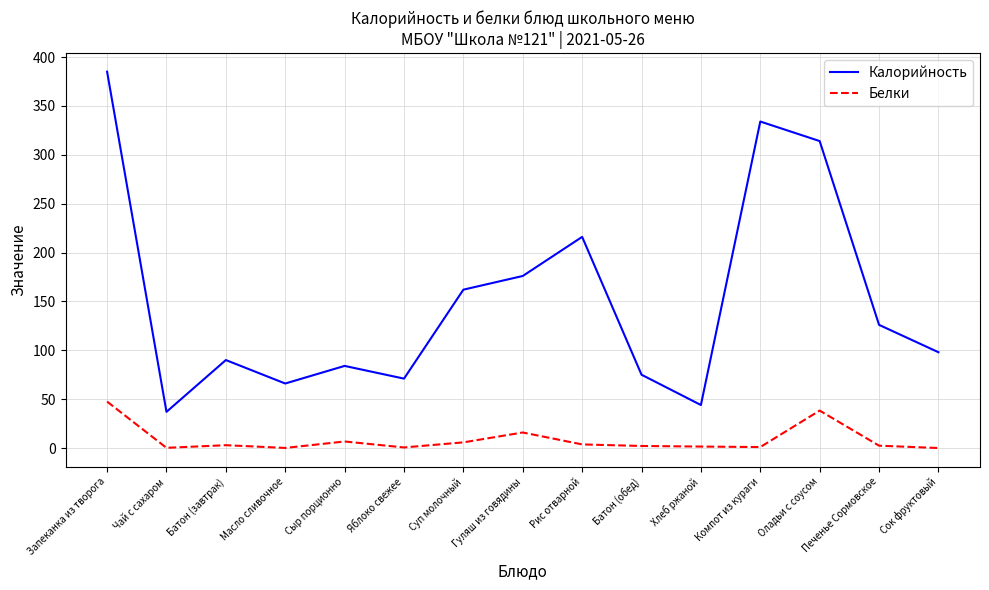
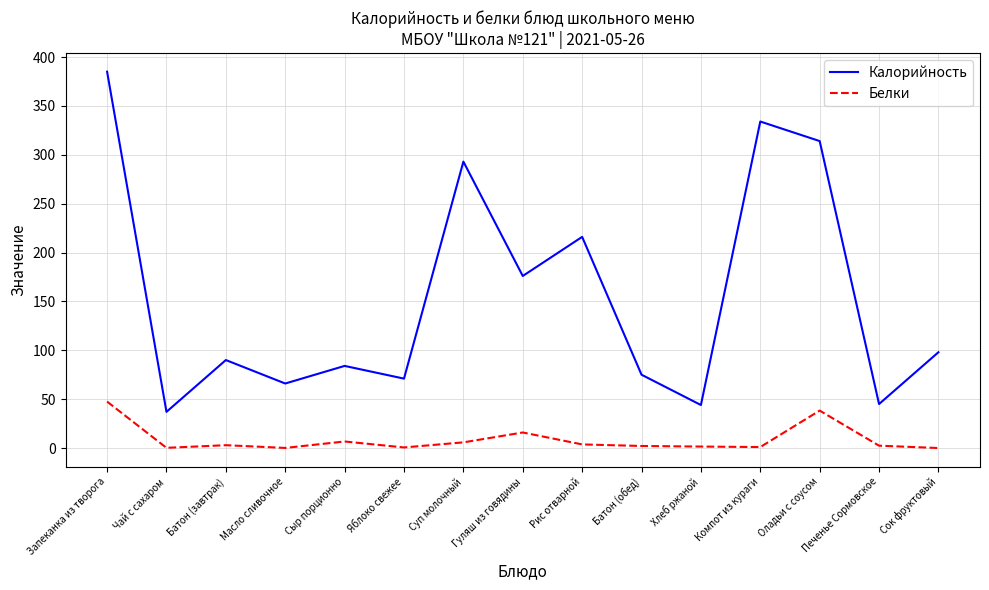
Калорийность, Суп молочный: 160 -> 290
Калорийность, Печенье Сормовское: 130 -> 50
